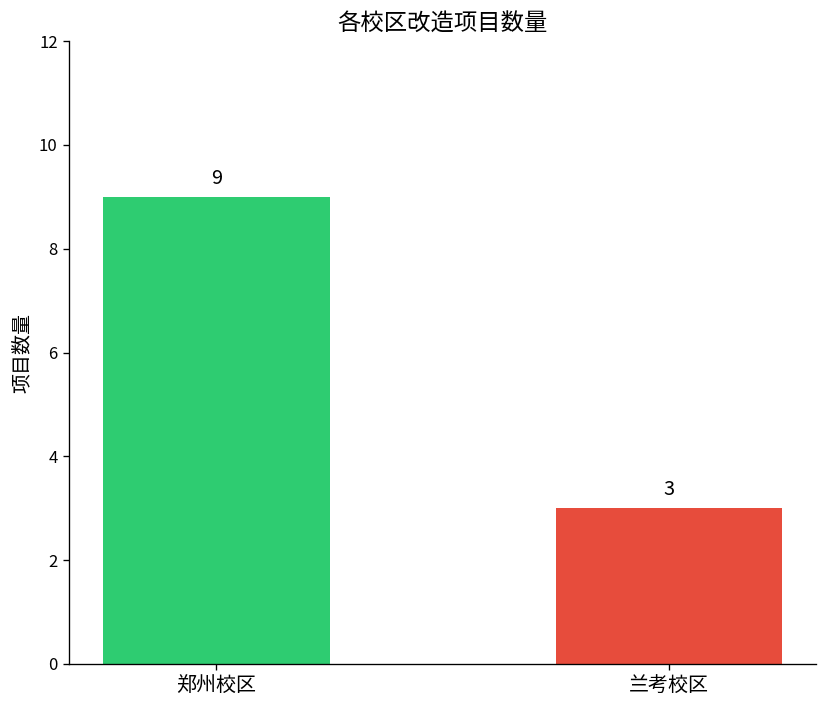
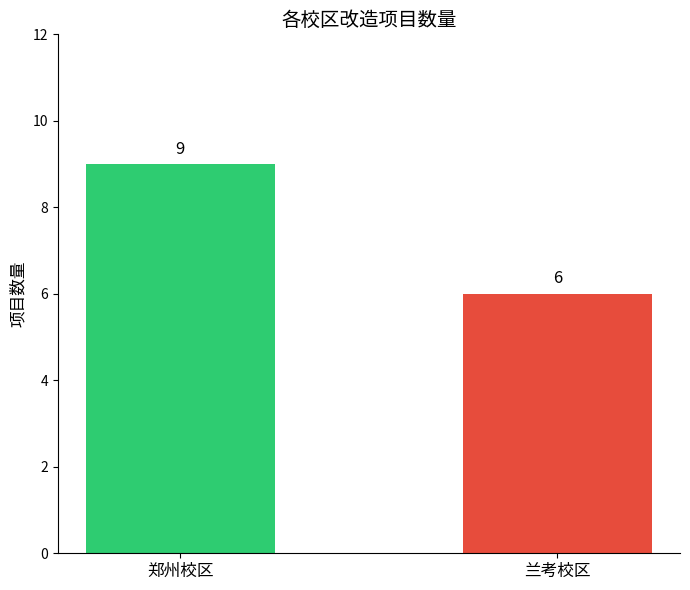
兰考校区: 3 -> 6
